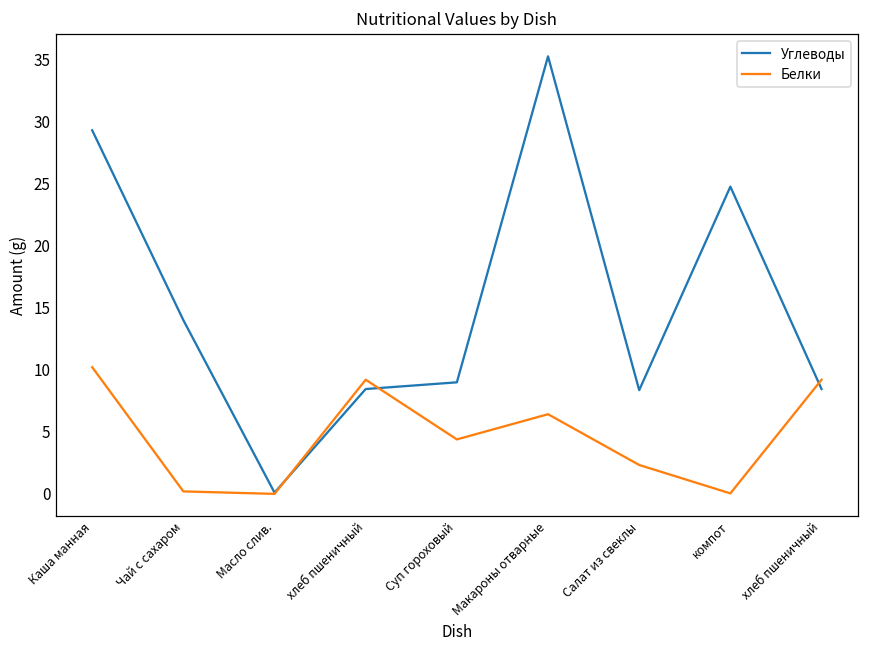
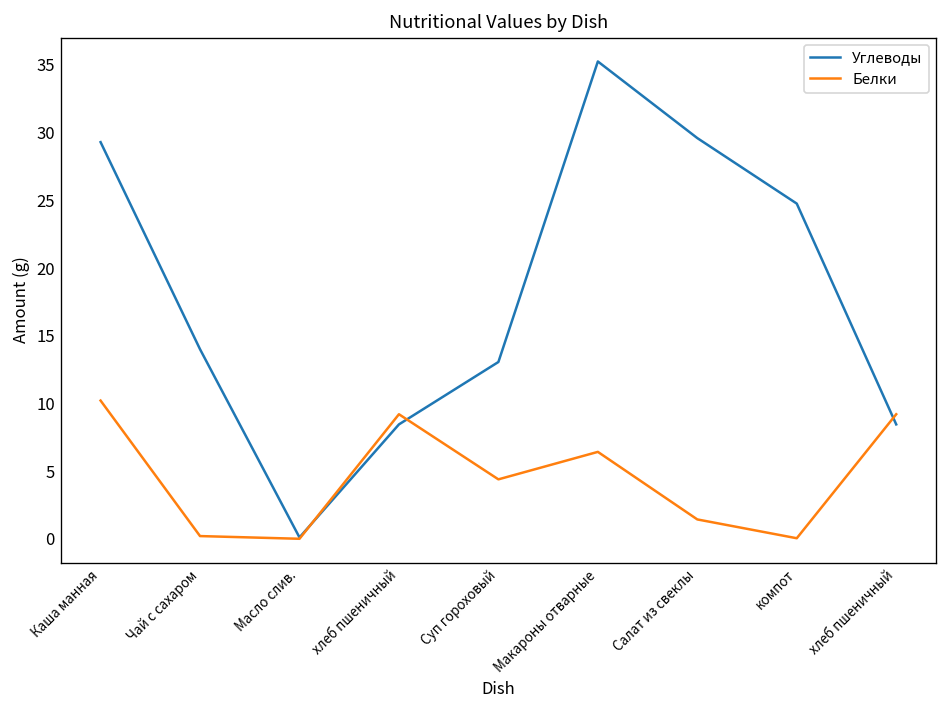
Углеводы, Суп гороховый: 9.0 -> 13.1
Углеводы, Салат из свеклы: 8.4 -> 29.6
Белки, Салат из свеклы: 2.3 -> 1.4
